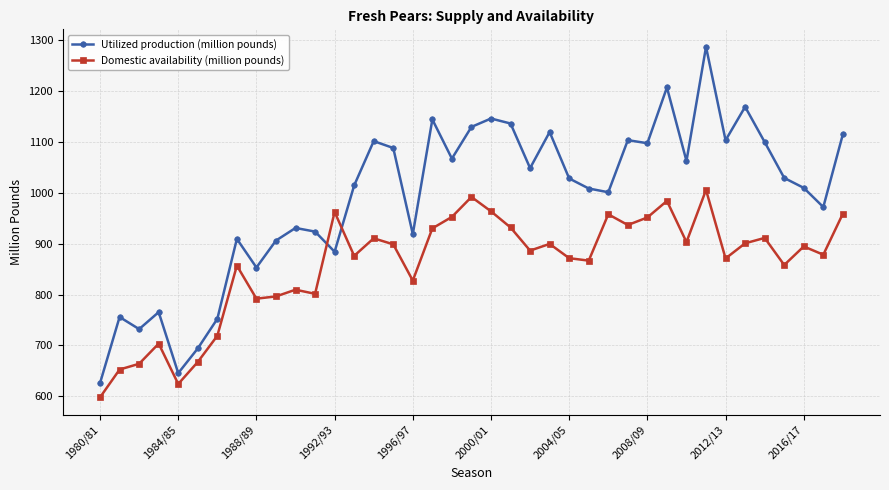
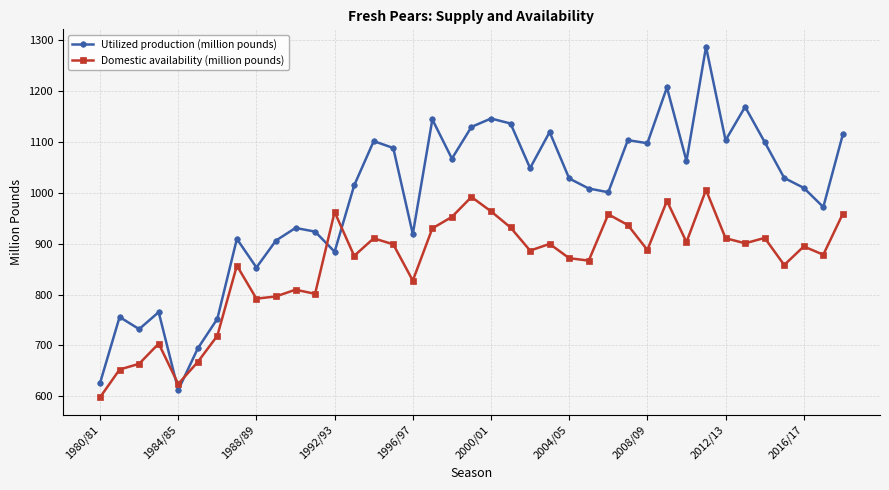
Utilized production (million pounds), 1984/85: 650 -> 610
Domestic availability (million pounds), 2008/09: 950 -> 890
Domestic availability (million pounds), 2012/13: 870 -> 910
